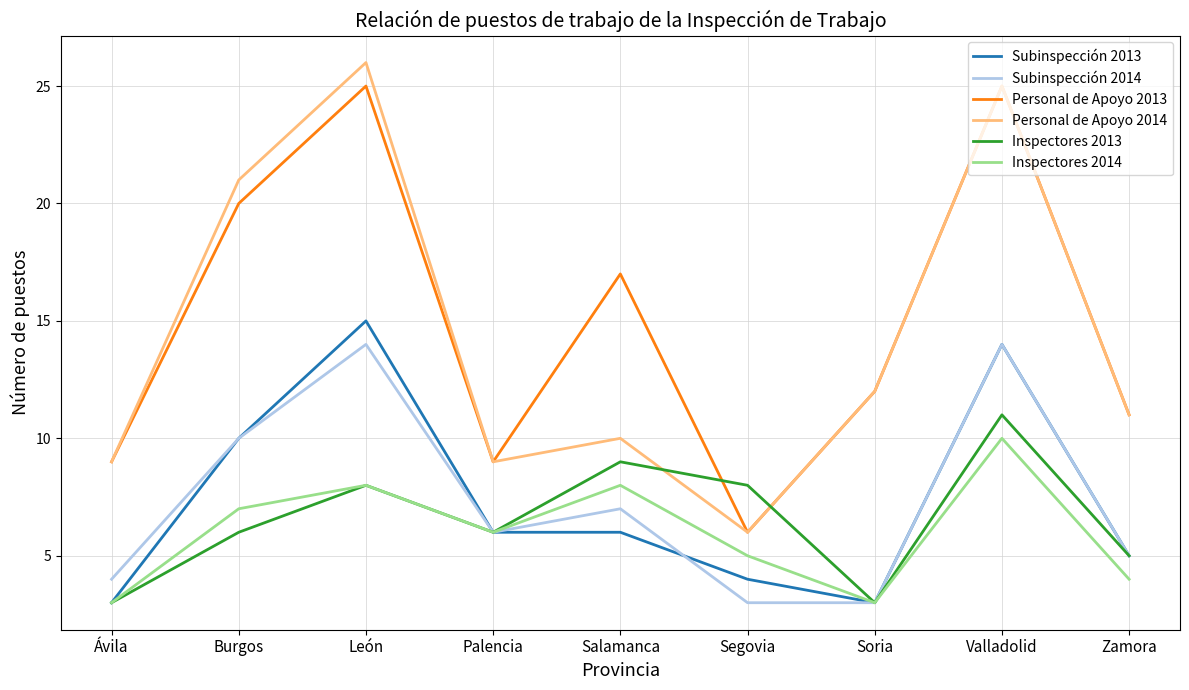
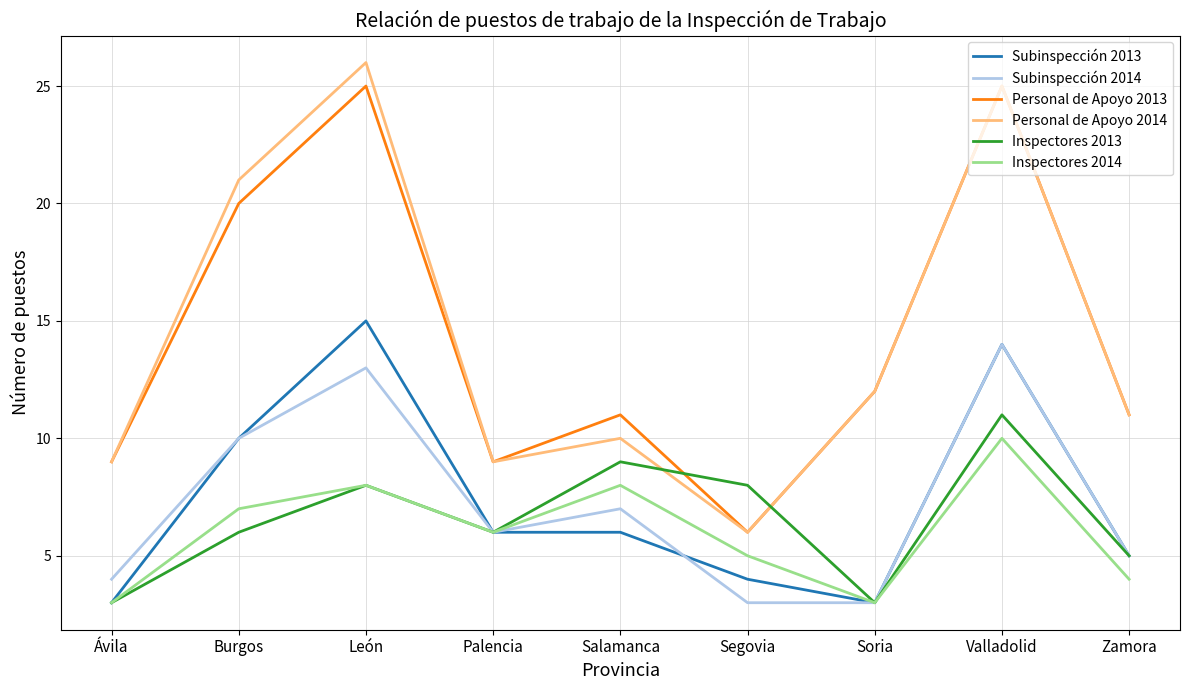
Subinspección 2014, León: 14 -> 13
Personal de Apoyo 2013, Salamanca: 17 -> 11
